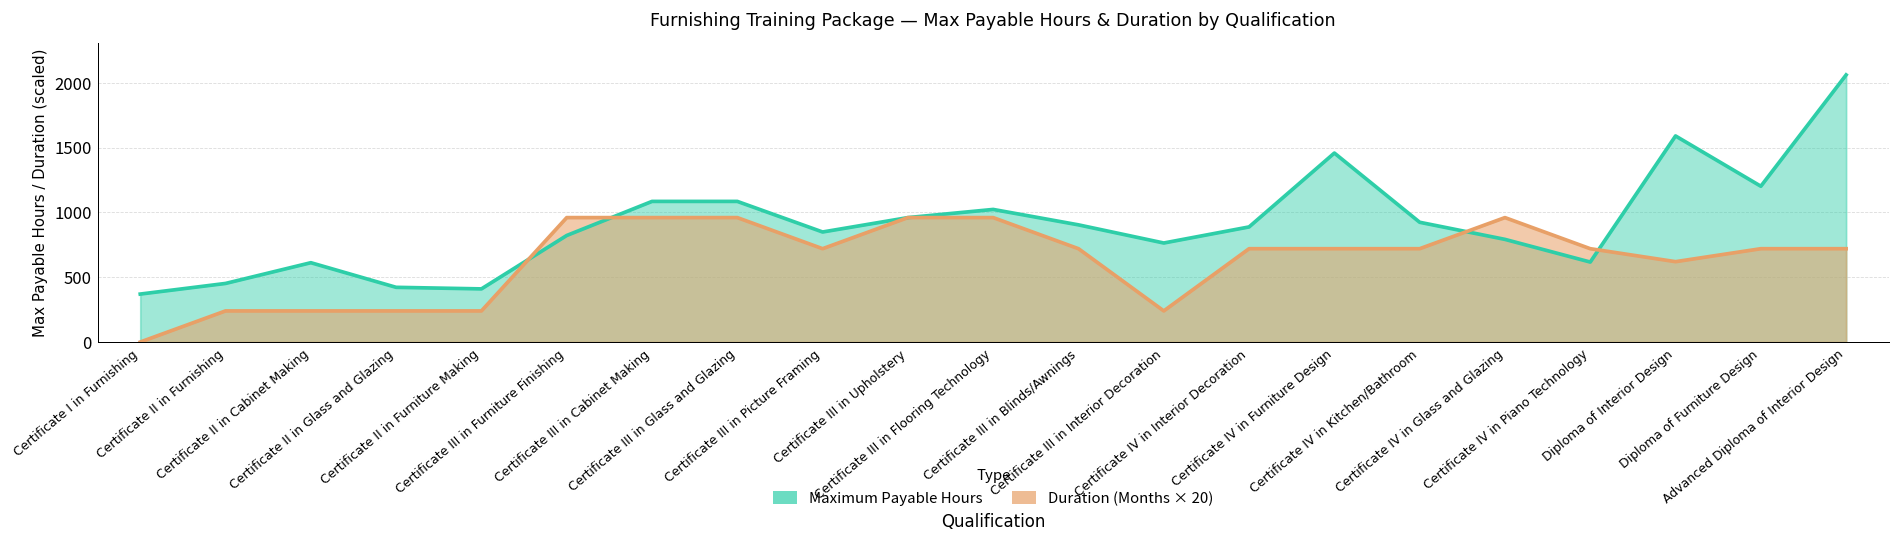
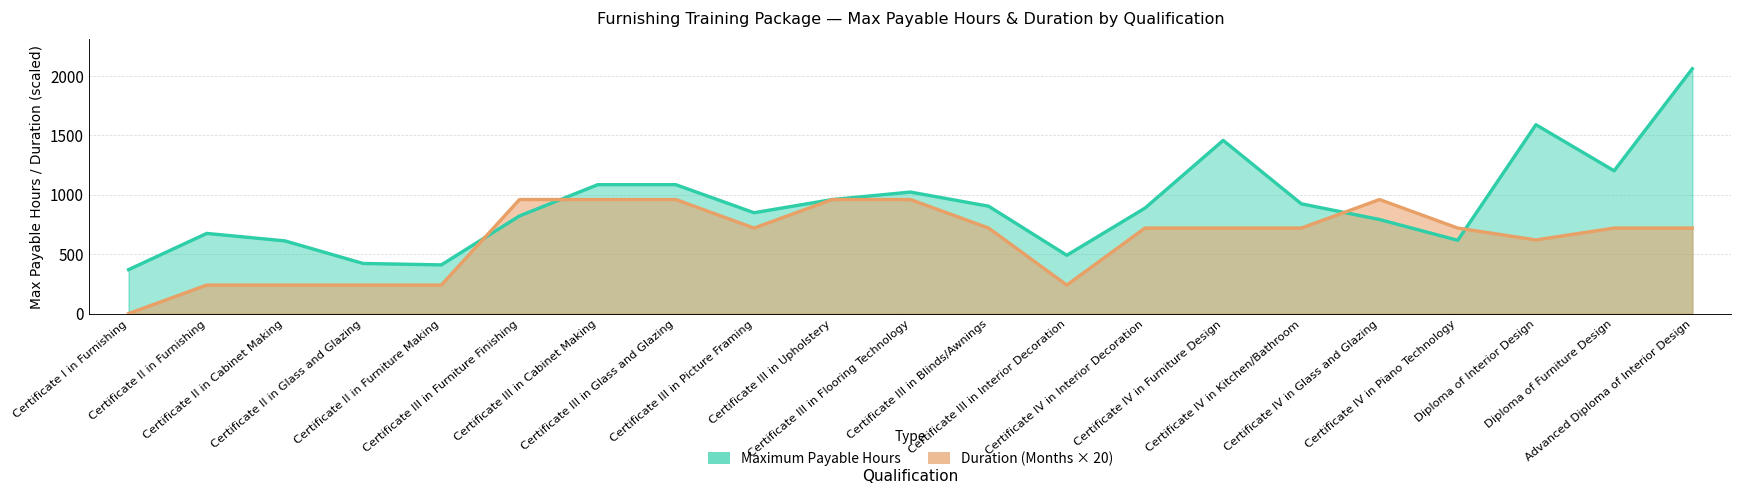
Maximum Payable Hours, Certificate II in Furnishing: 450 -> 680
Maximum Payable Hours, Certificate III in Interior Decoration: 760 -> 490
